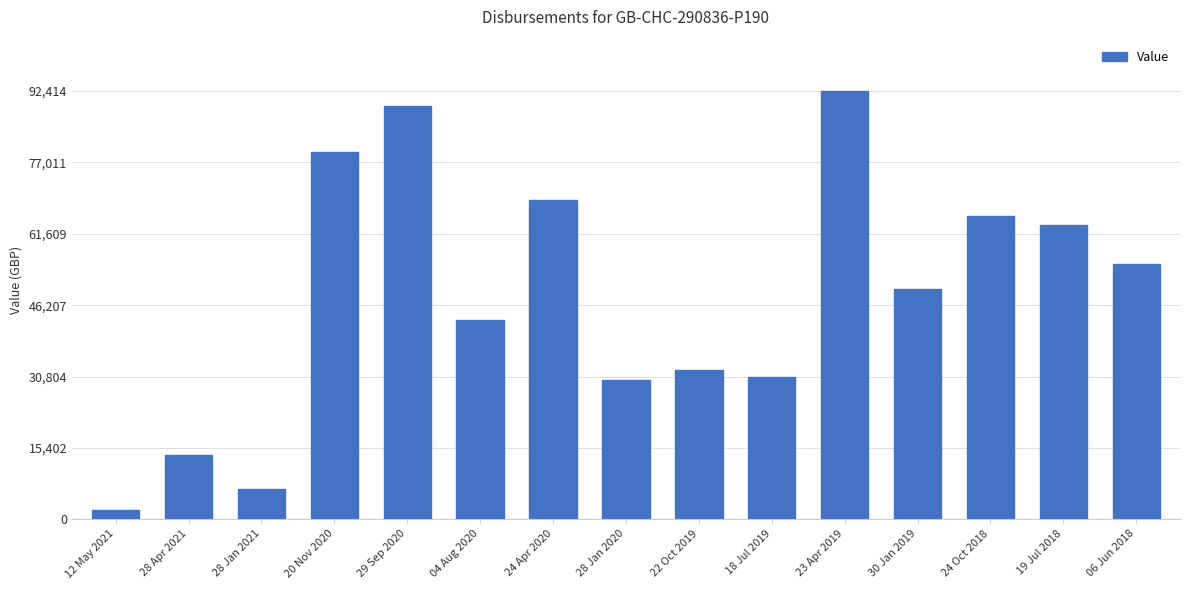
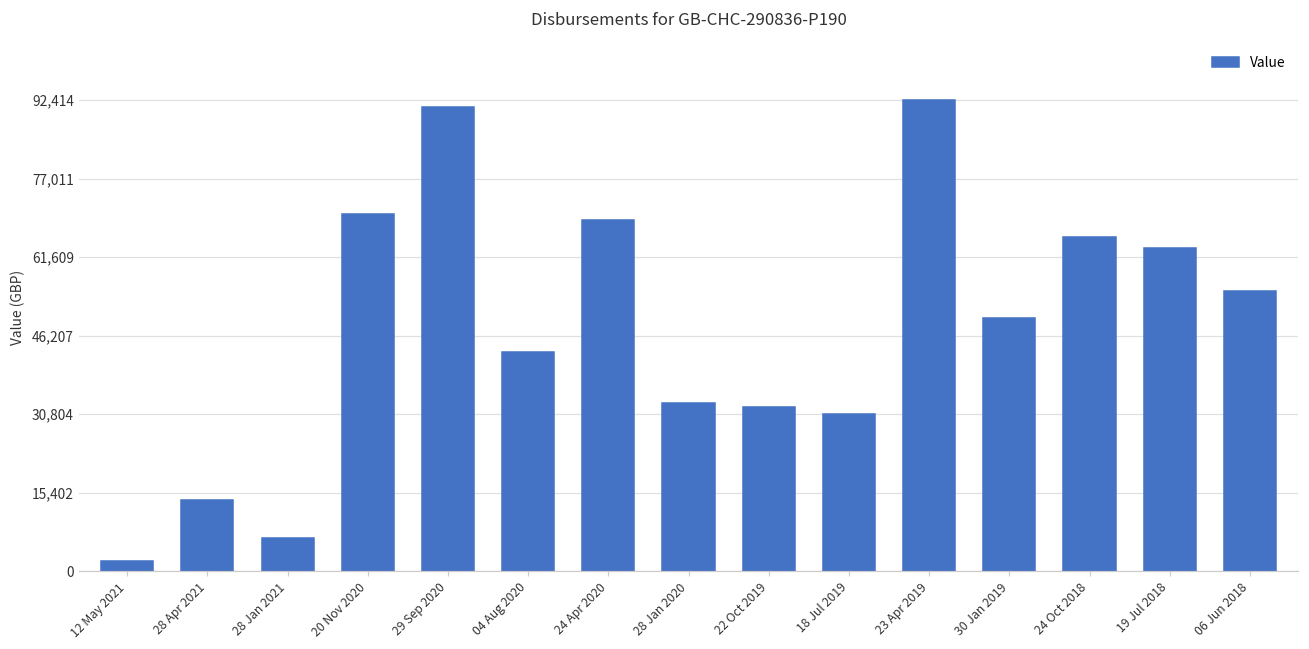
20 Nov 2020: 79,000 -> 70,000
29 Sep 2020: 89,000 -> 91,000
28 Jan 2020: 30,000 -> 33,000
